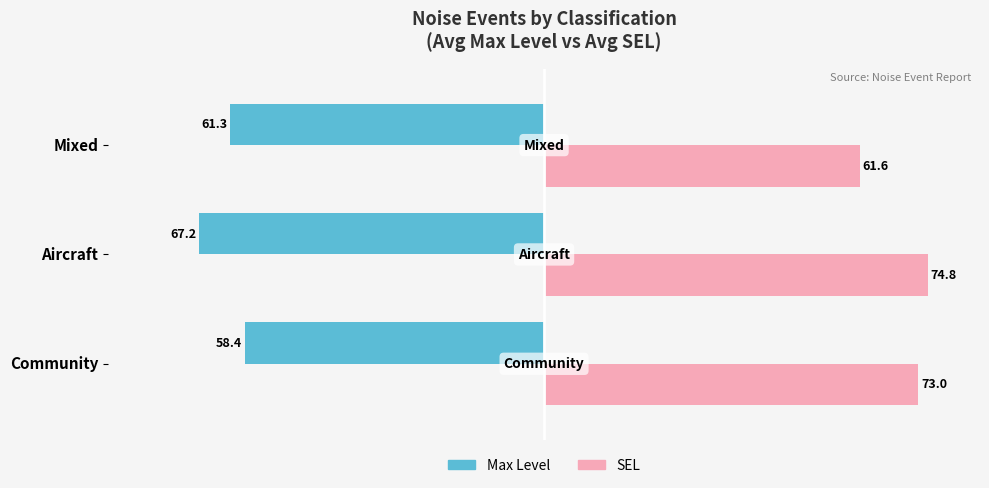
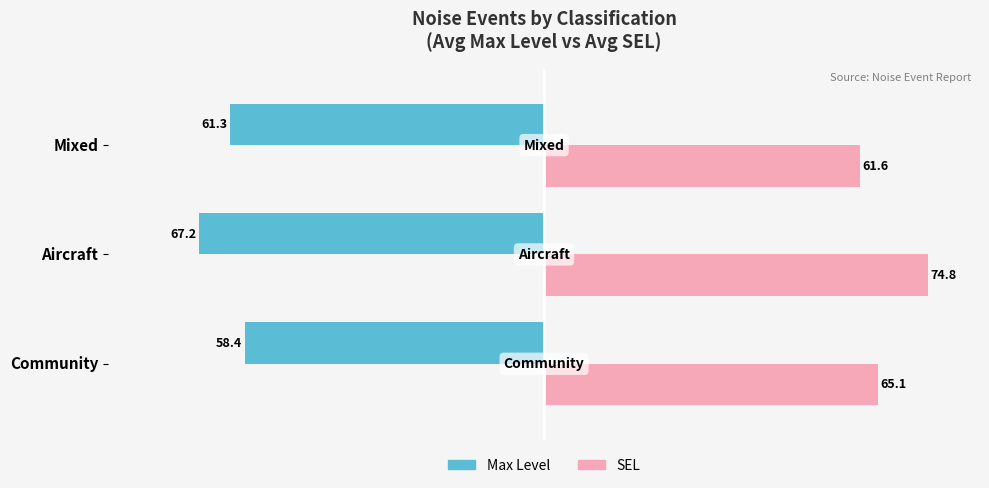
SEL, Community: 73.0 -> 65.1
